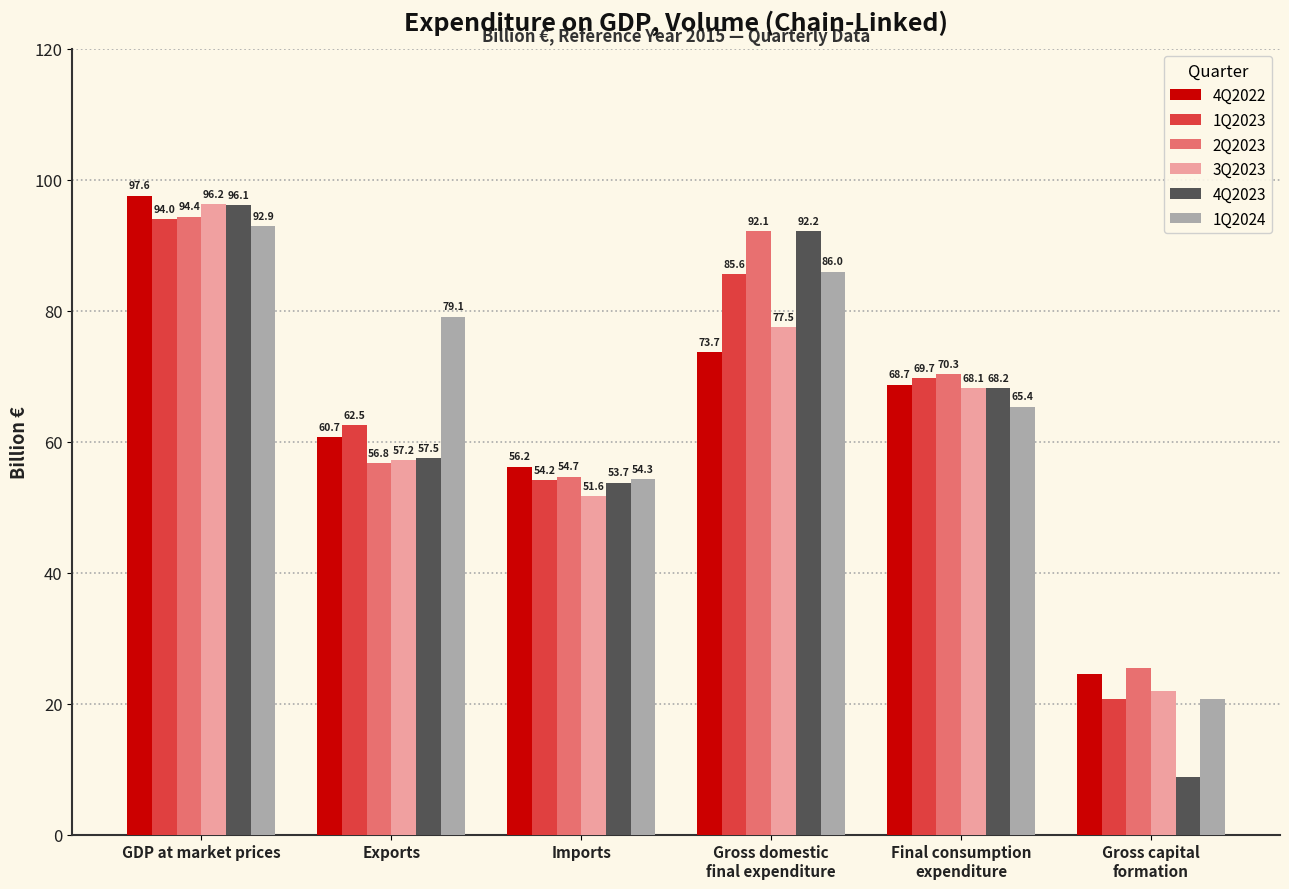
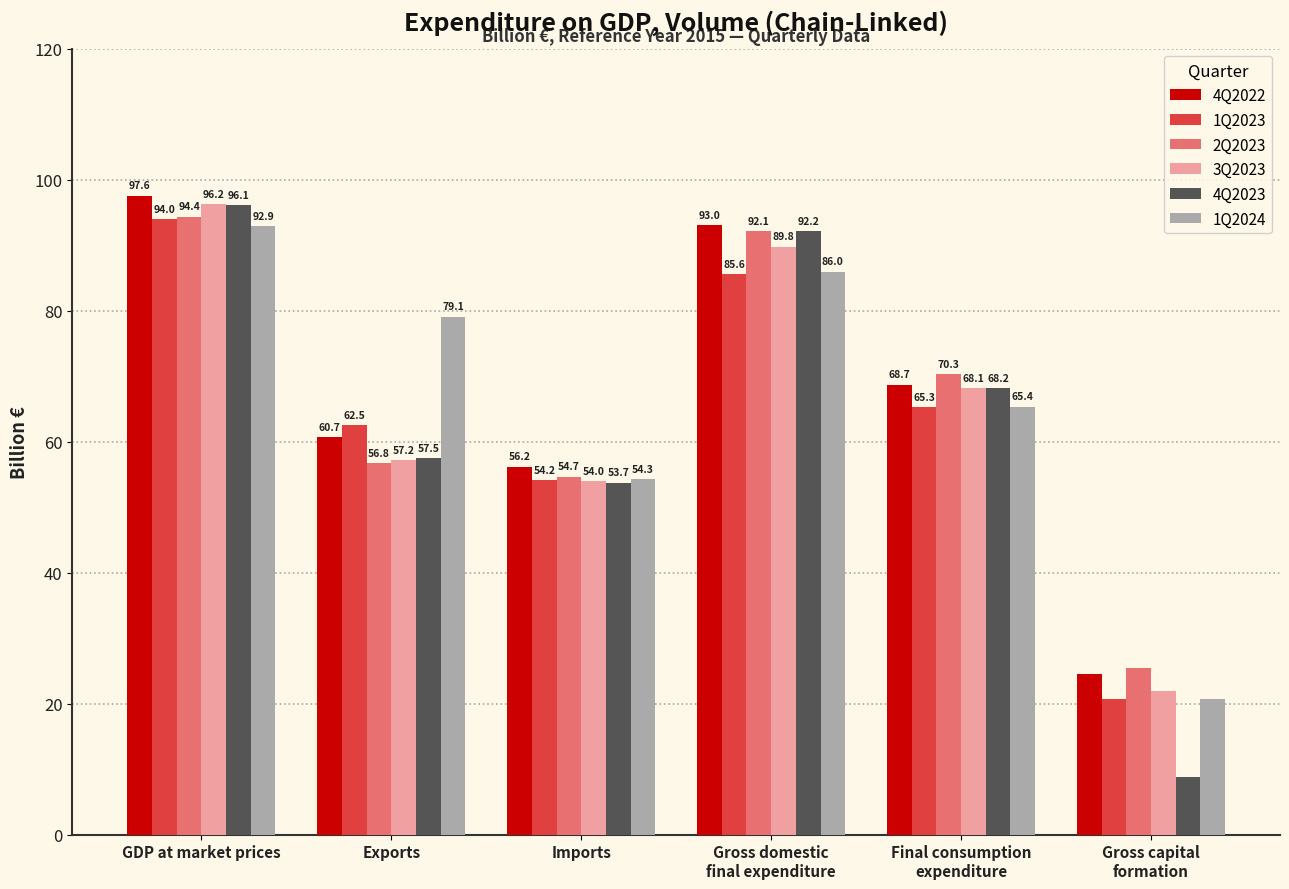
3Q2023, Imports: 51.6 -> 54.0
4Q2022, Gross domestic final expenditure: 73.7 -> 93.0
3Q2023, Gross domestic final expenditure: 77.5 -> 89.8
1Q2023, Final consumption expenditure: 69.7 -> 65.3
